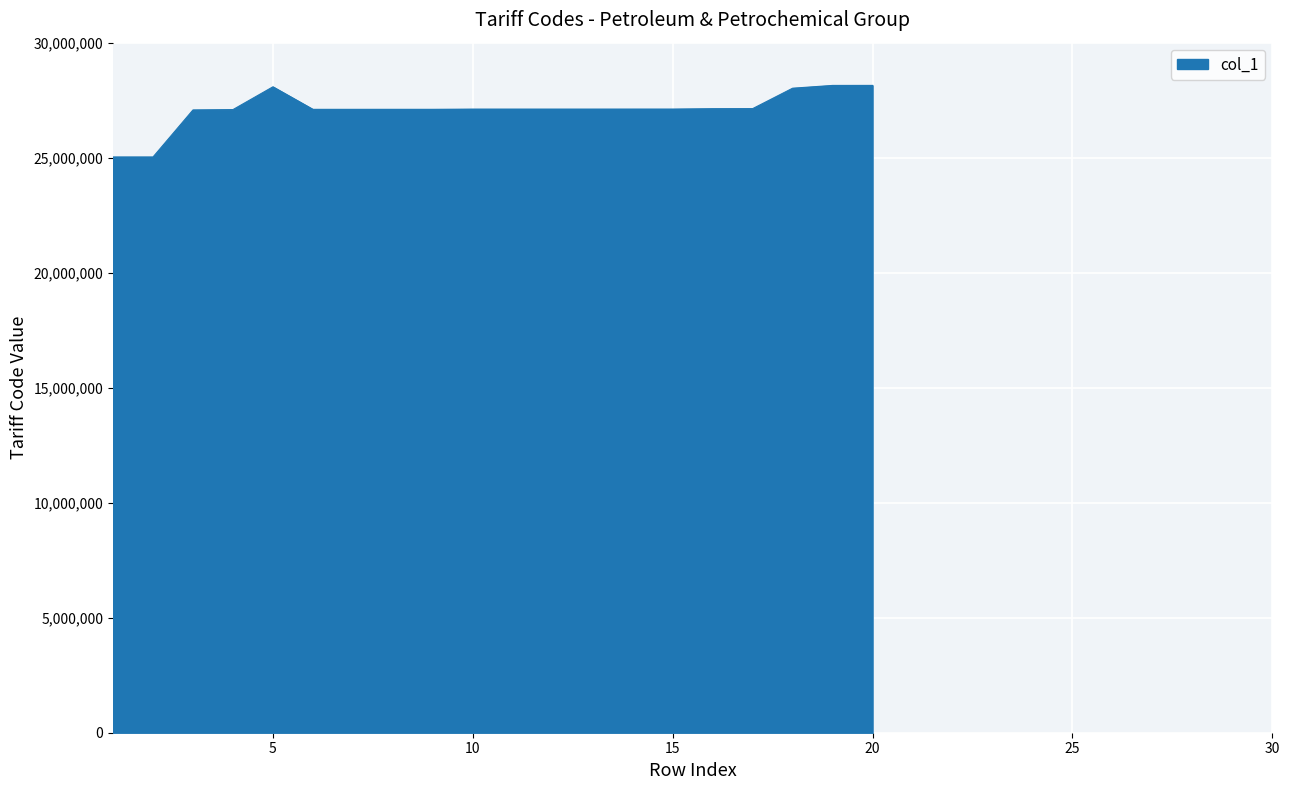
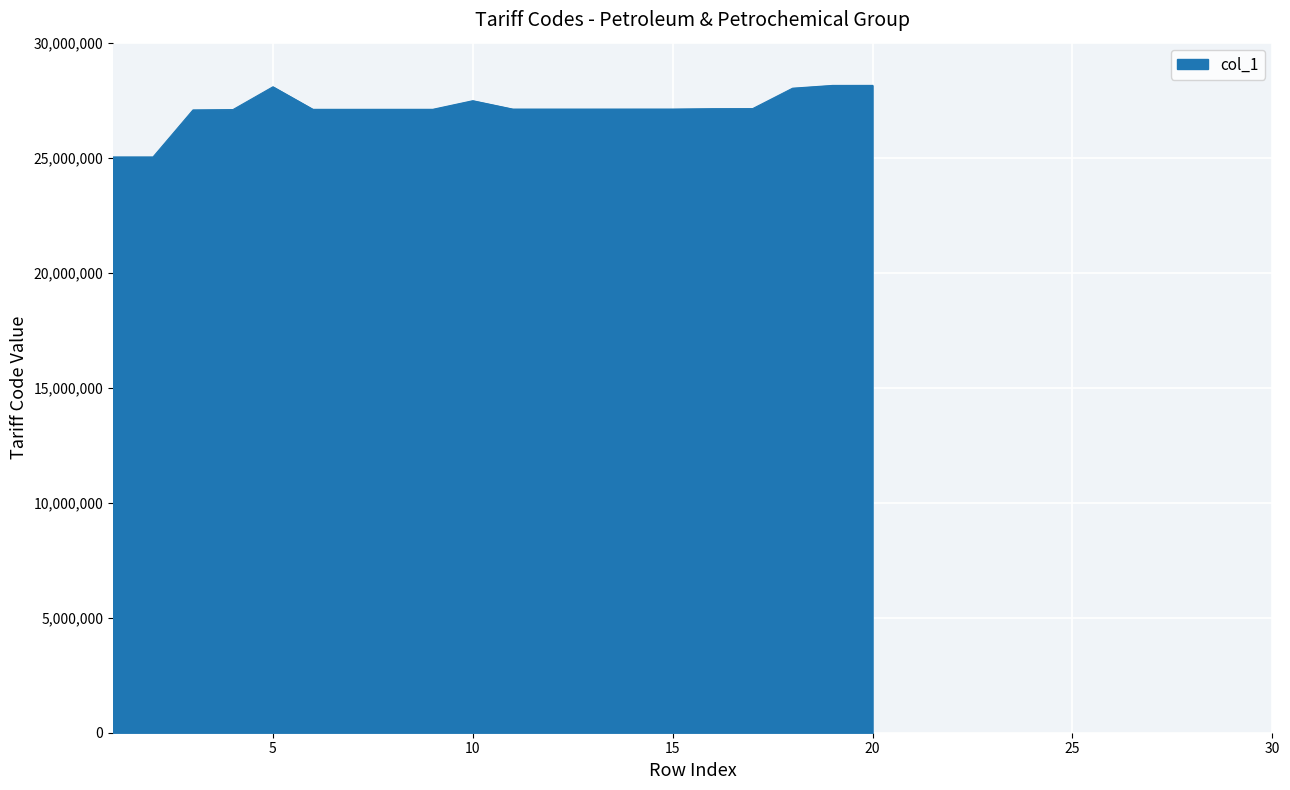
10: 27,100,000 -> 27,500,000
